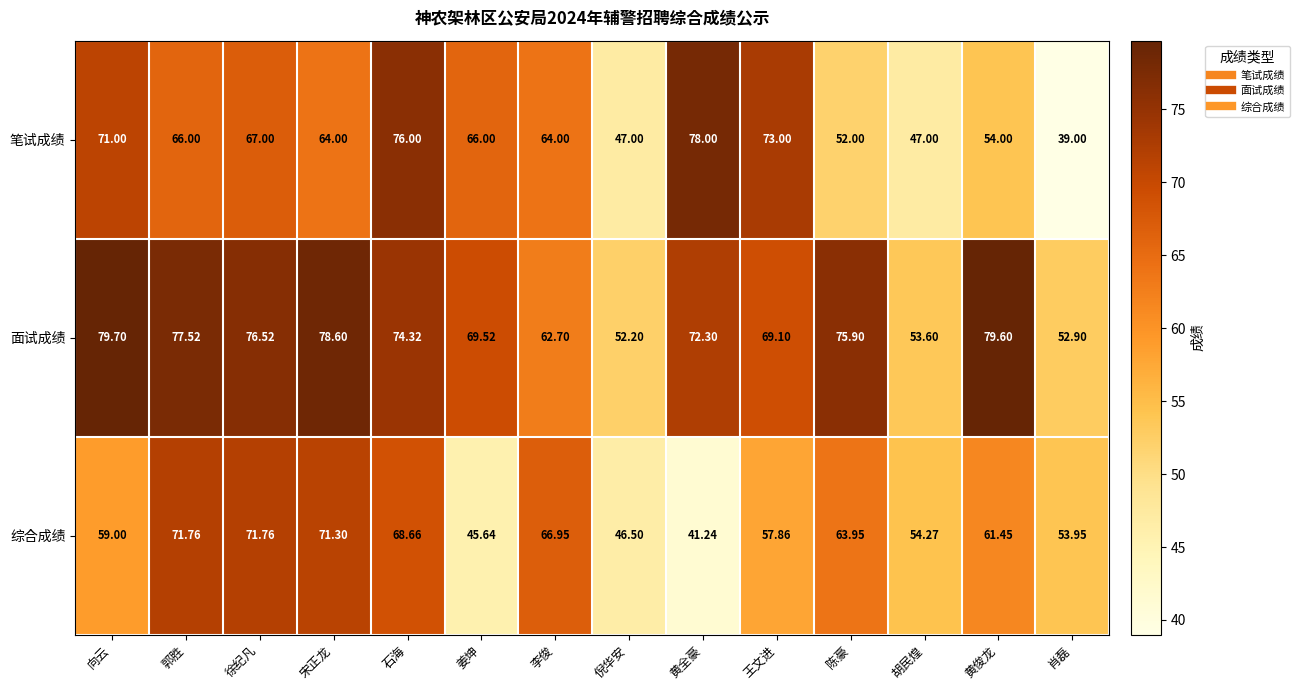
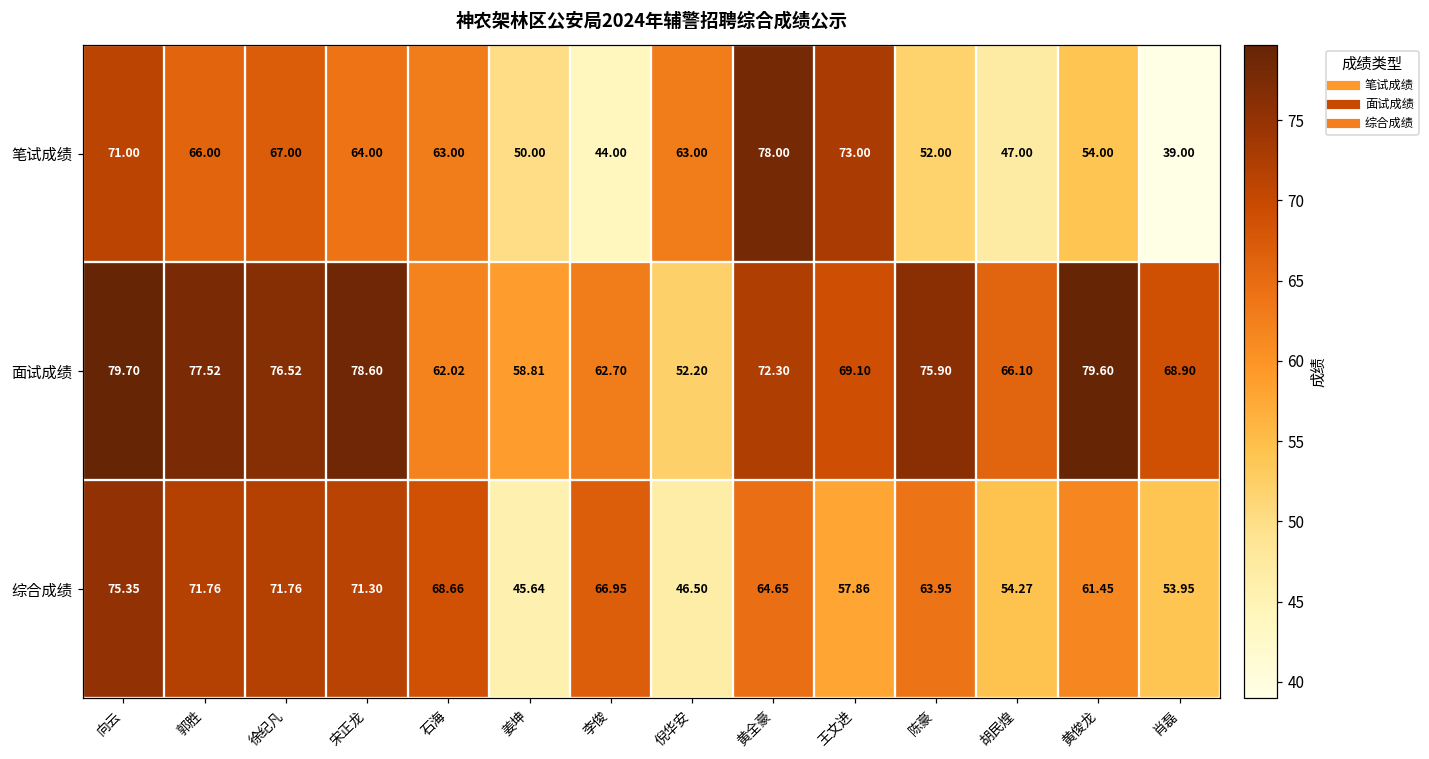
笔试成绩, 石海: 76.00 -> 63.00
笔试成绩, 姜坤: 66.00 -> 50.00
笔试成绩, 李俊: 64.00 -> 44.00
笔试成绩, 倪华安: 47.00 -> 63.00
面试成绩, 石海: 74.32 -> 62.02
面试成绩, 姜坤: 69.52 -> 58.81
面试成绩, 胡民煌: 53.60 -> 66.10
面试成绩, 肖磊: 52.90 -> 68.90
综合成绩, 向云: 59.00 -> 75.35
综合成绩, 黄全豪: 41.24 -> 64.65
